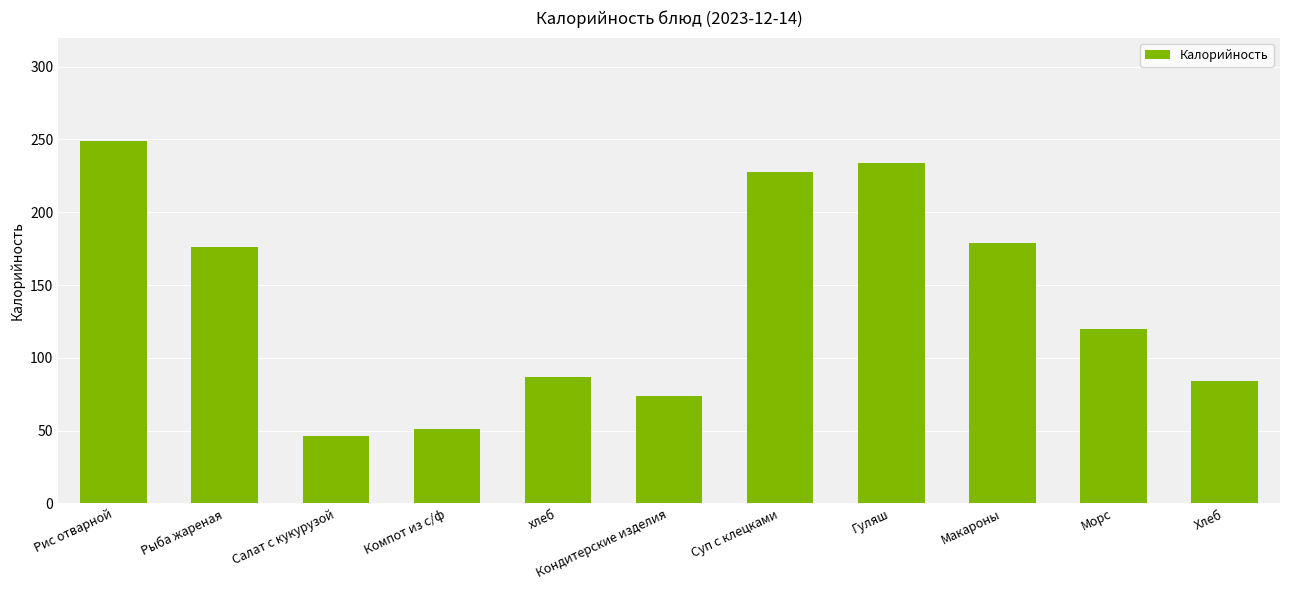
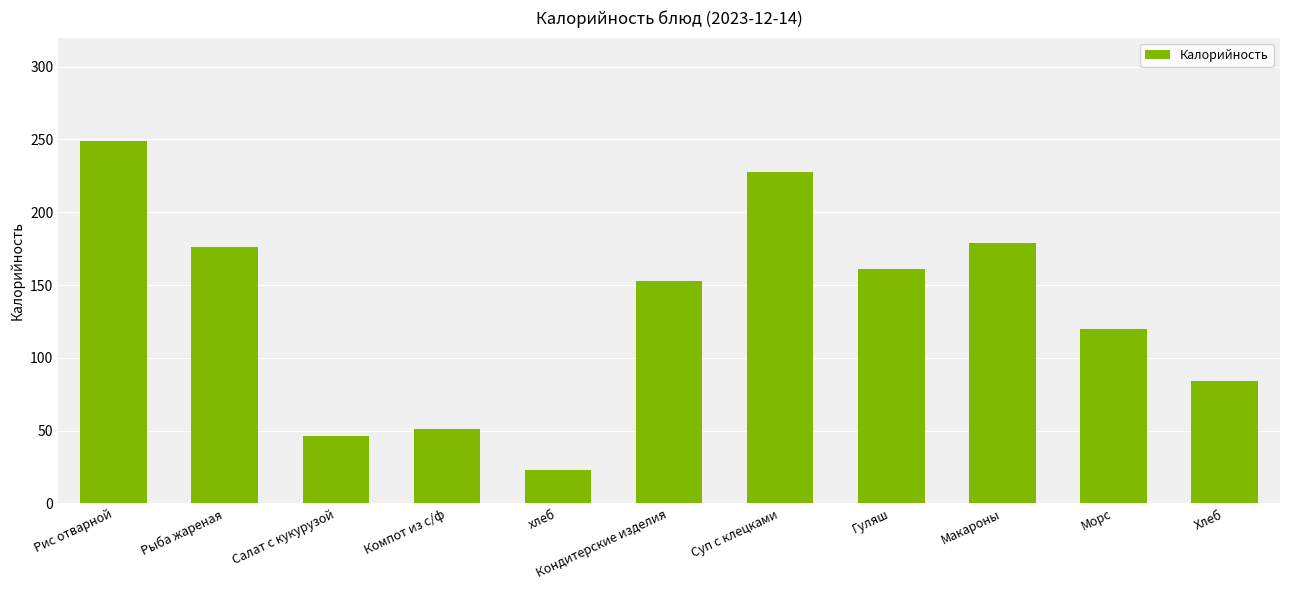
хлеб: 87 -> 23
Кондитерские изделия: 74 -> 153
Гуляш: 234 -> 161
